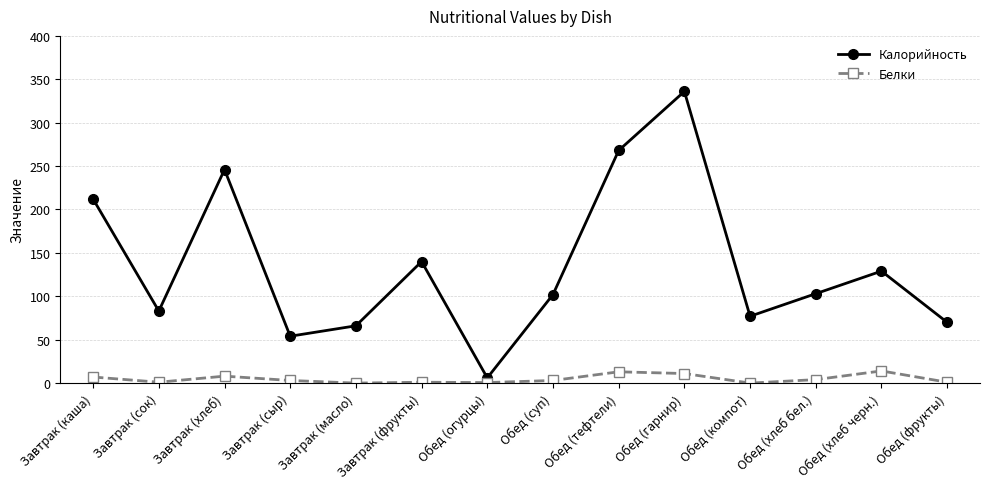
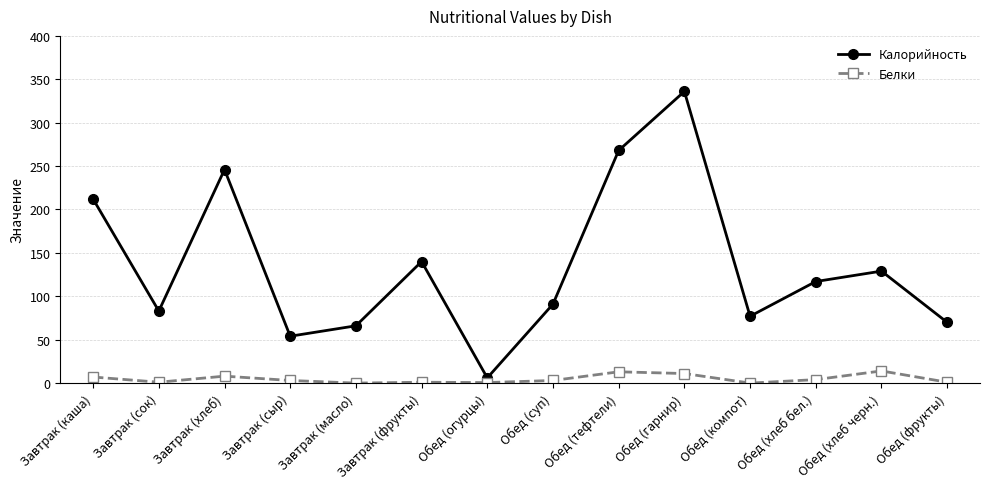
Калорийность, Обед (суп): 100 -> 90
Калорийность, Обед (хлеб бел.): 100 -> 120
